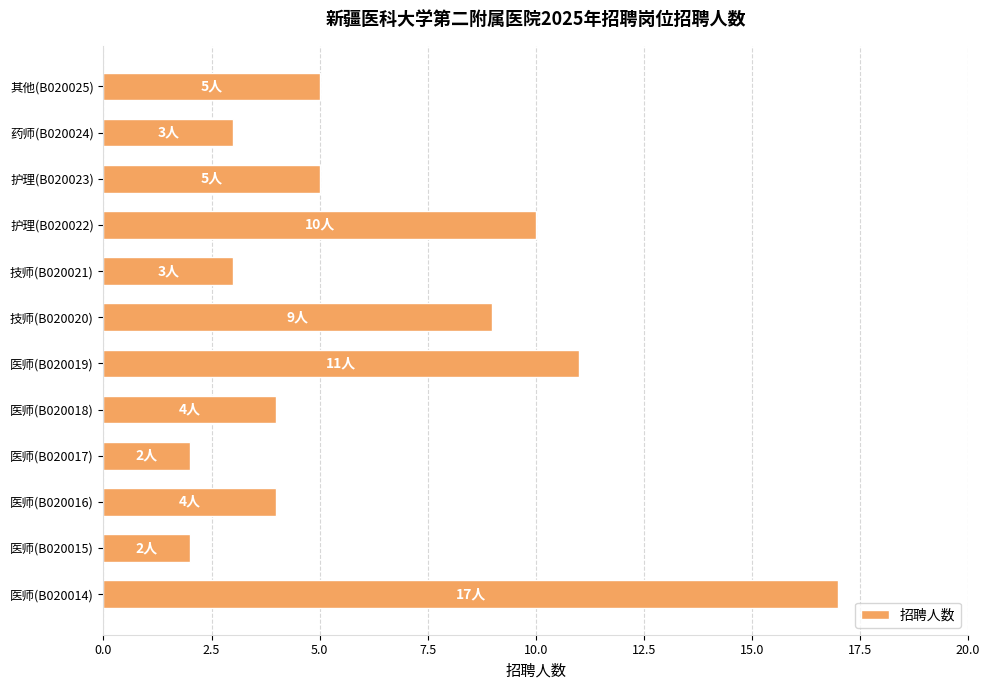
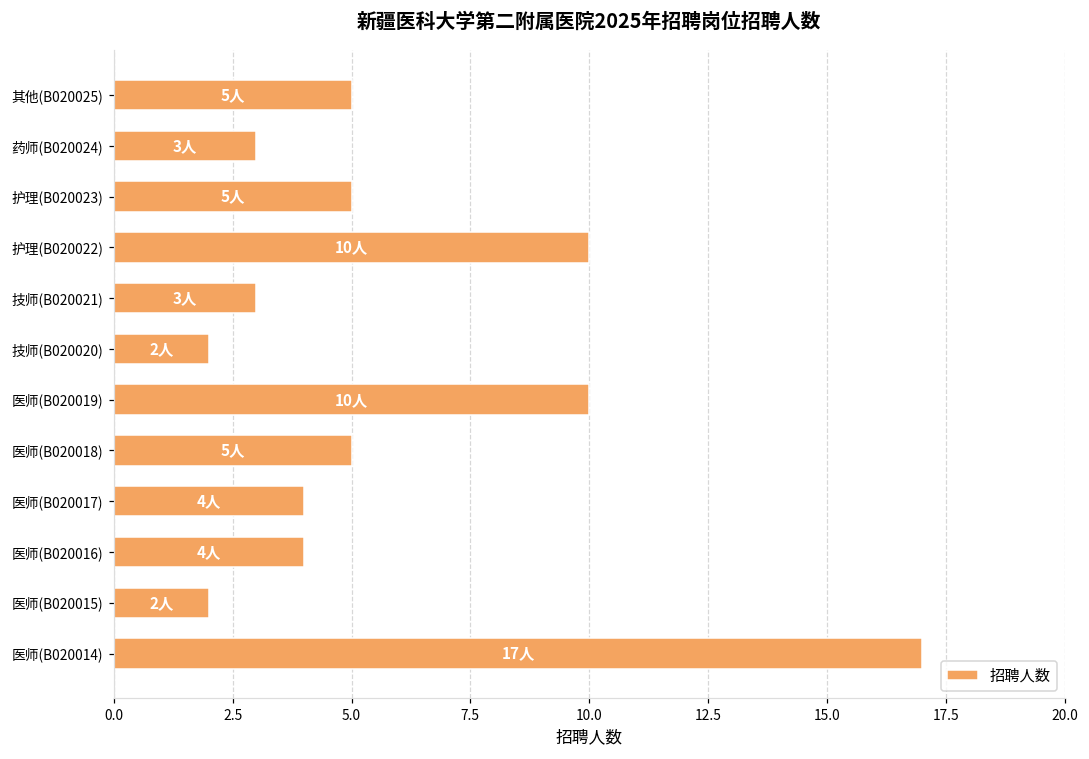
技师(B020020): 9人 -> 2人
医师(B020019): 11人 -> 10人
医师(B020018): 4人 -> 5人
医师(B020017): 2人 -> 4人
